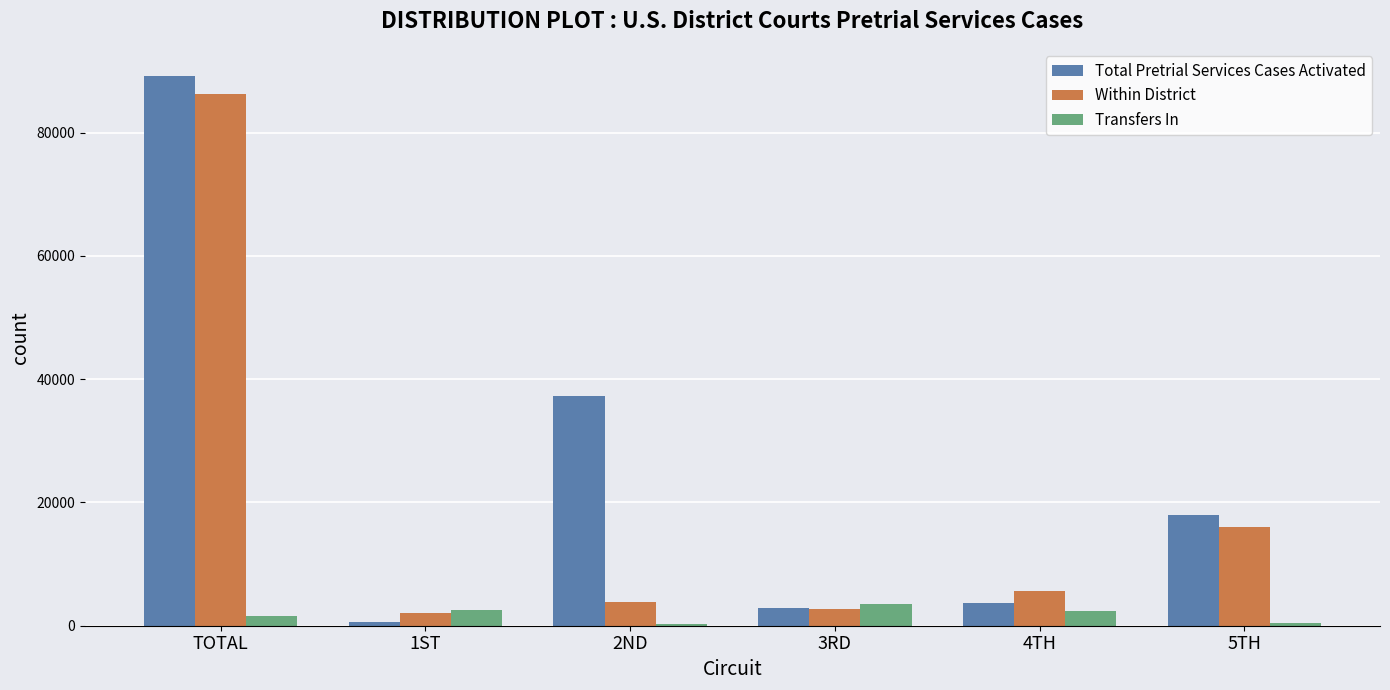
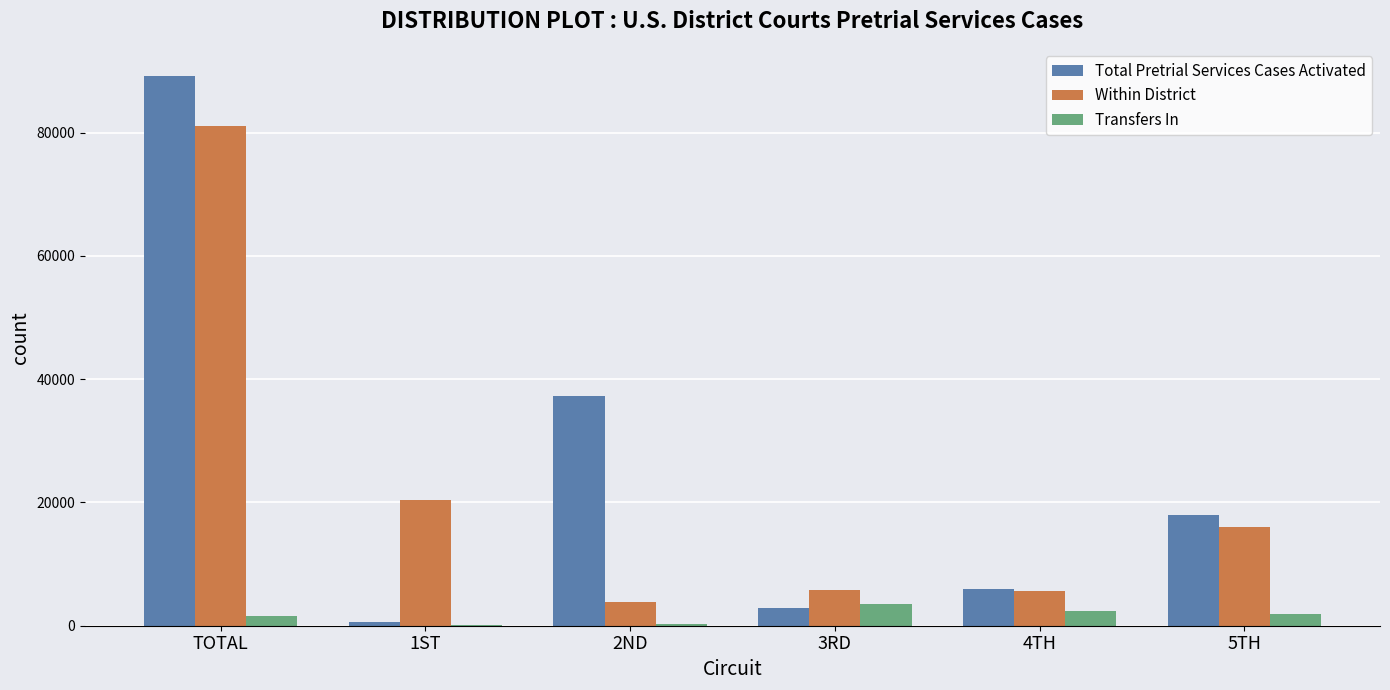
Within District, TOTAL: 86000 -> 81000
Within District, 1ST: 2000 -> 20000
Transfers In, 1ST: 3000 -> 0
Within District, 3RD: 3000 -> 6000
Total Pretrial Services Cases Activated, 4TH: 4000 -> 6000
Transfers In, 5TH: 1000 -> 2000
